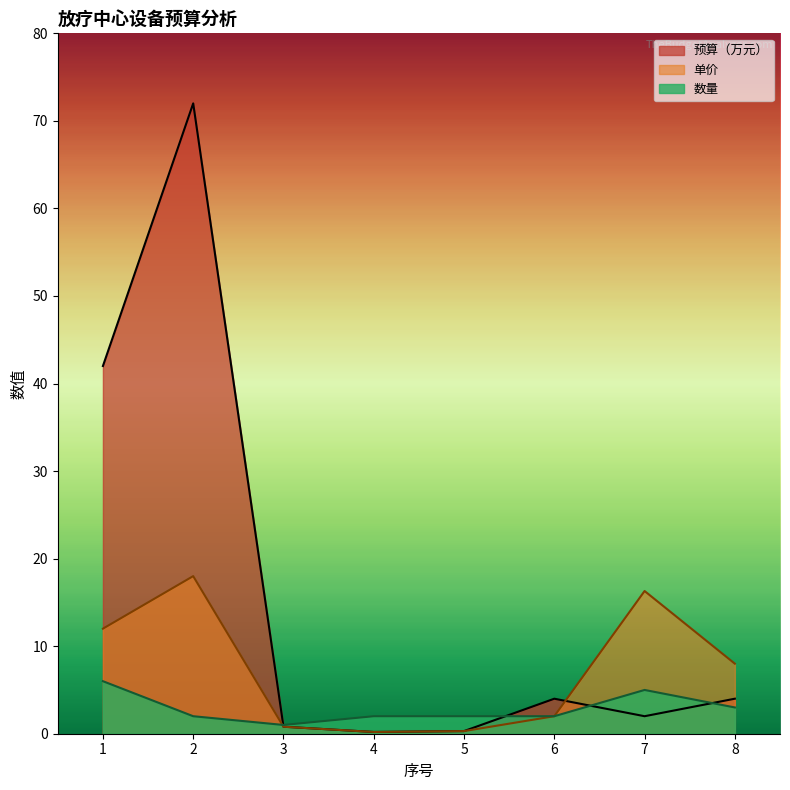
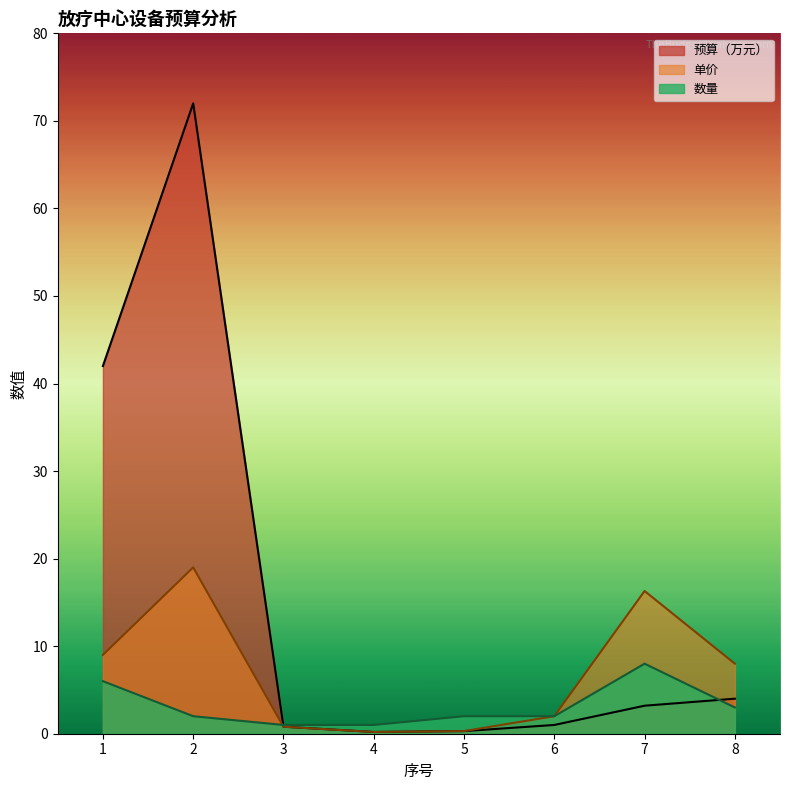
单价, 1: 12 -> 9
单价, 2: 18 -> 19
数量, 4: 2 -> 1
预算（万元）, 6: 4 -> 1
预算（万元）, 7: 2 -> 3
数量, 7: 5 -> 8
